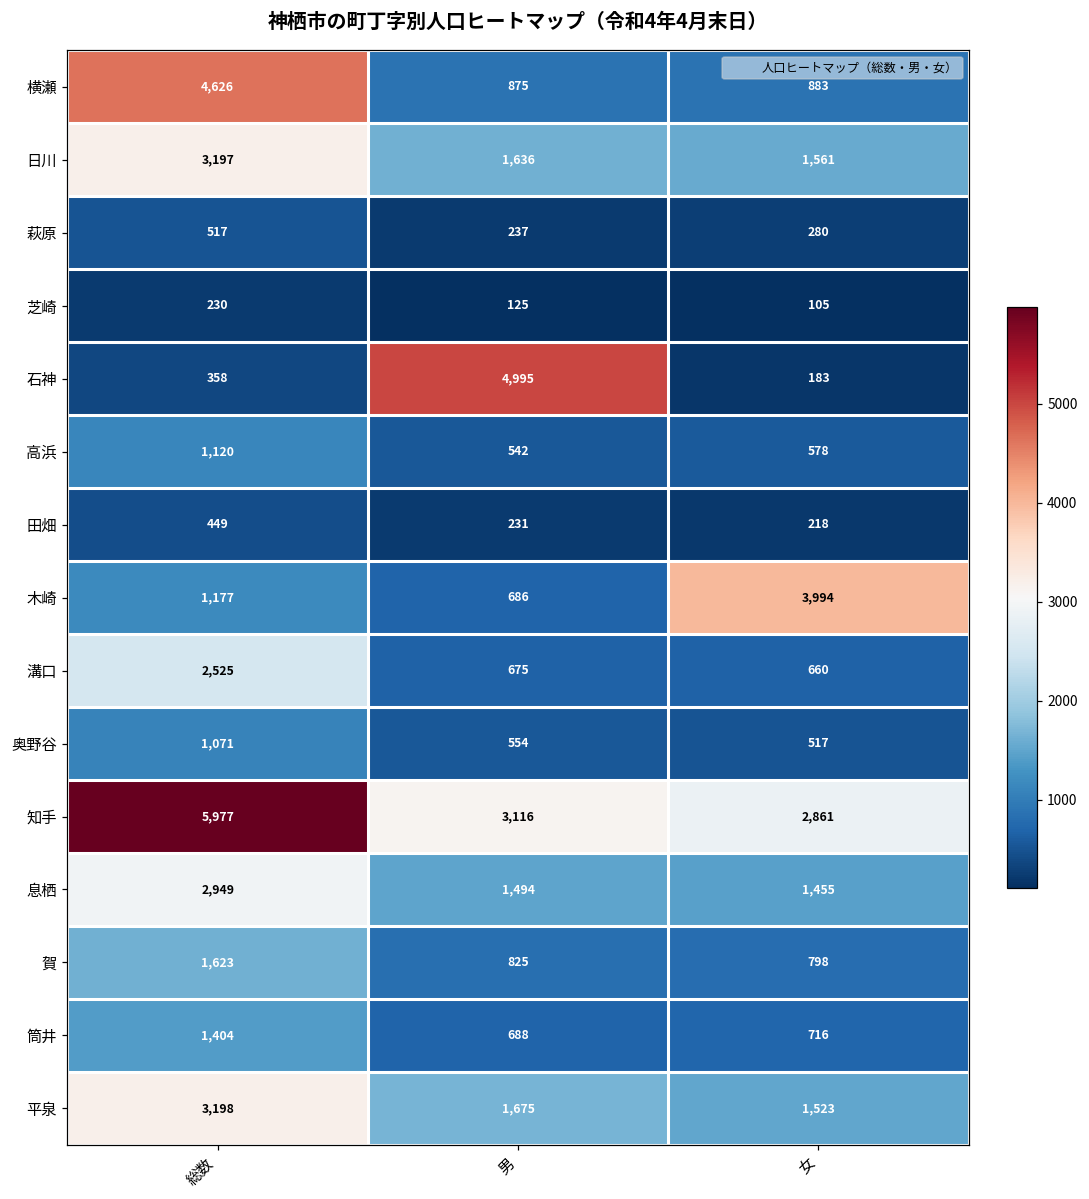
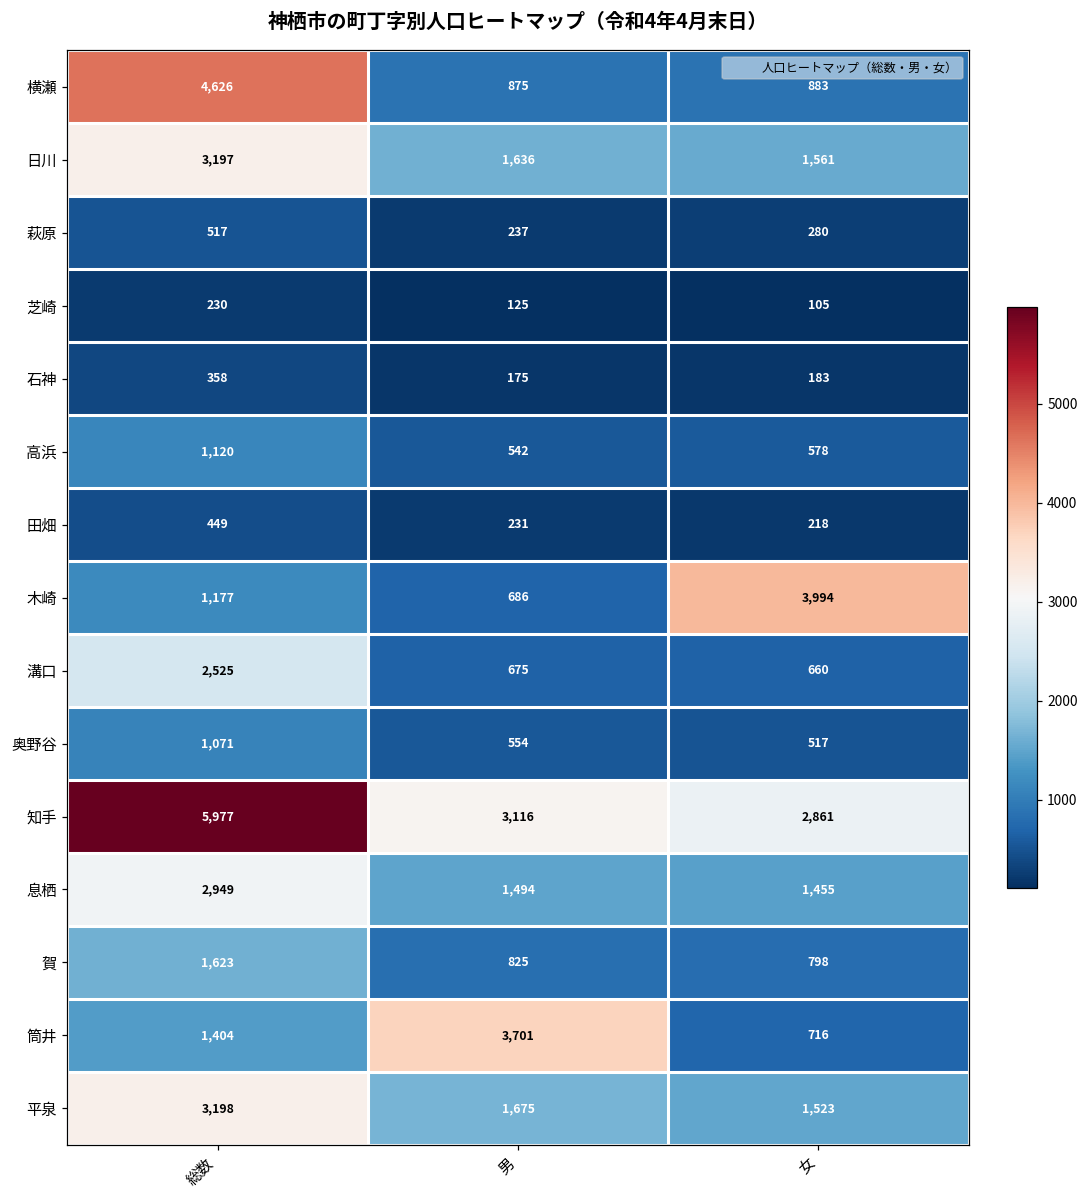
石神, 男: 4,995 -> 175
筒井, 男: 688 -> 3,701
